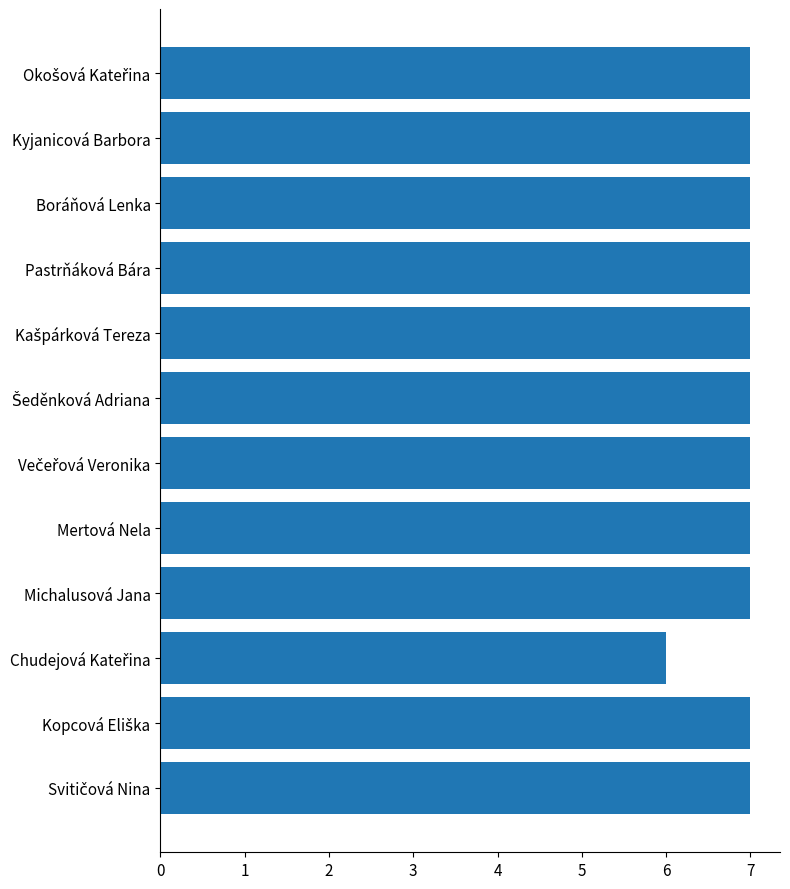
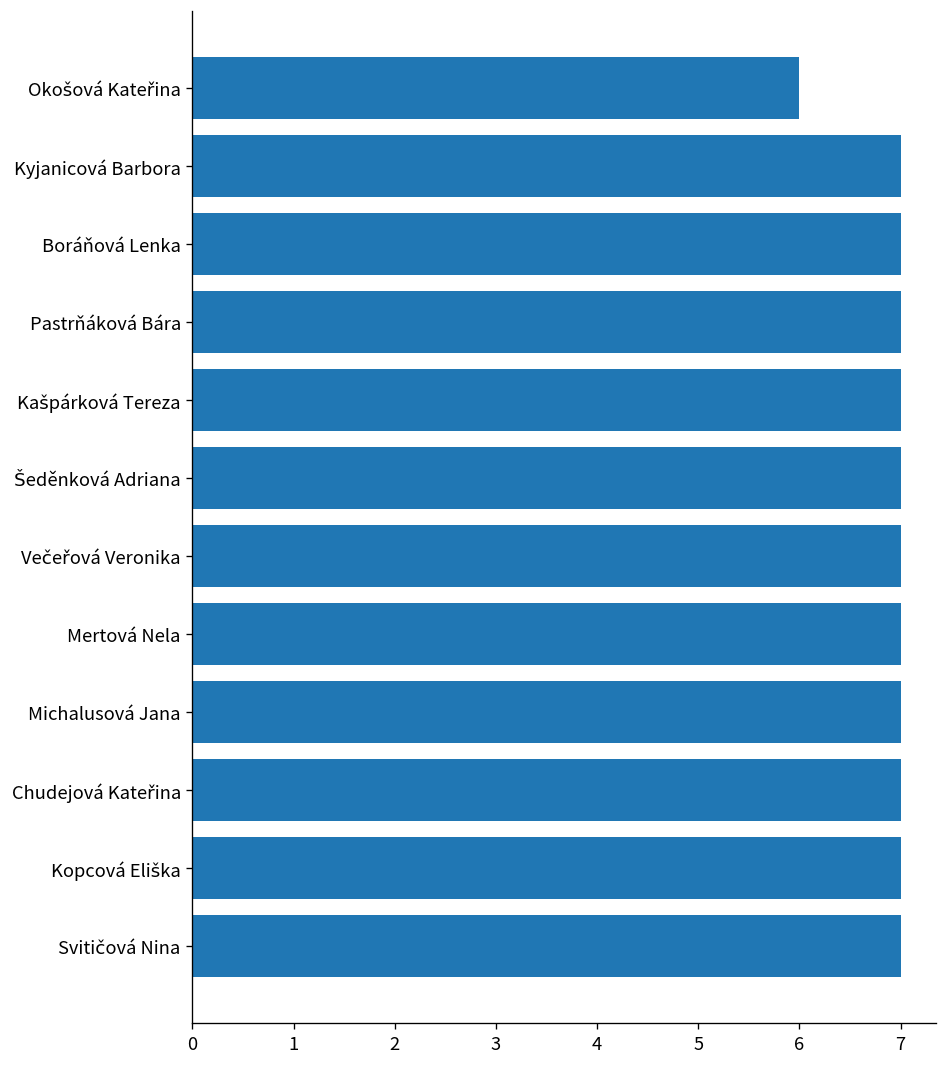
Okošová Kateřina: 7 -> 6
Chudejová Kateřina: 6 -> 7
